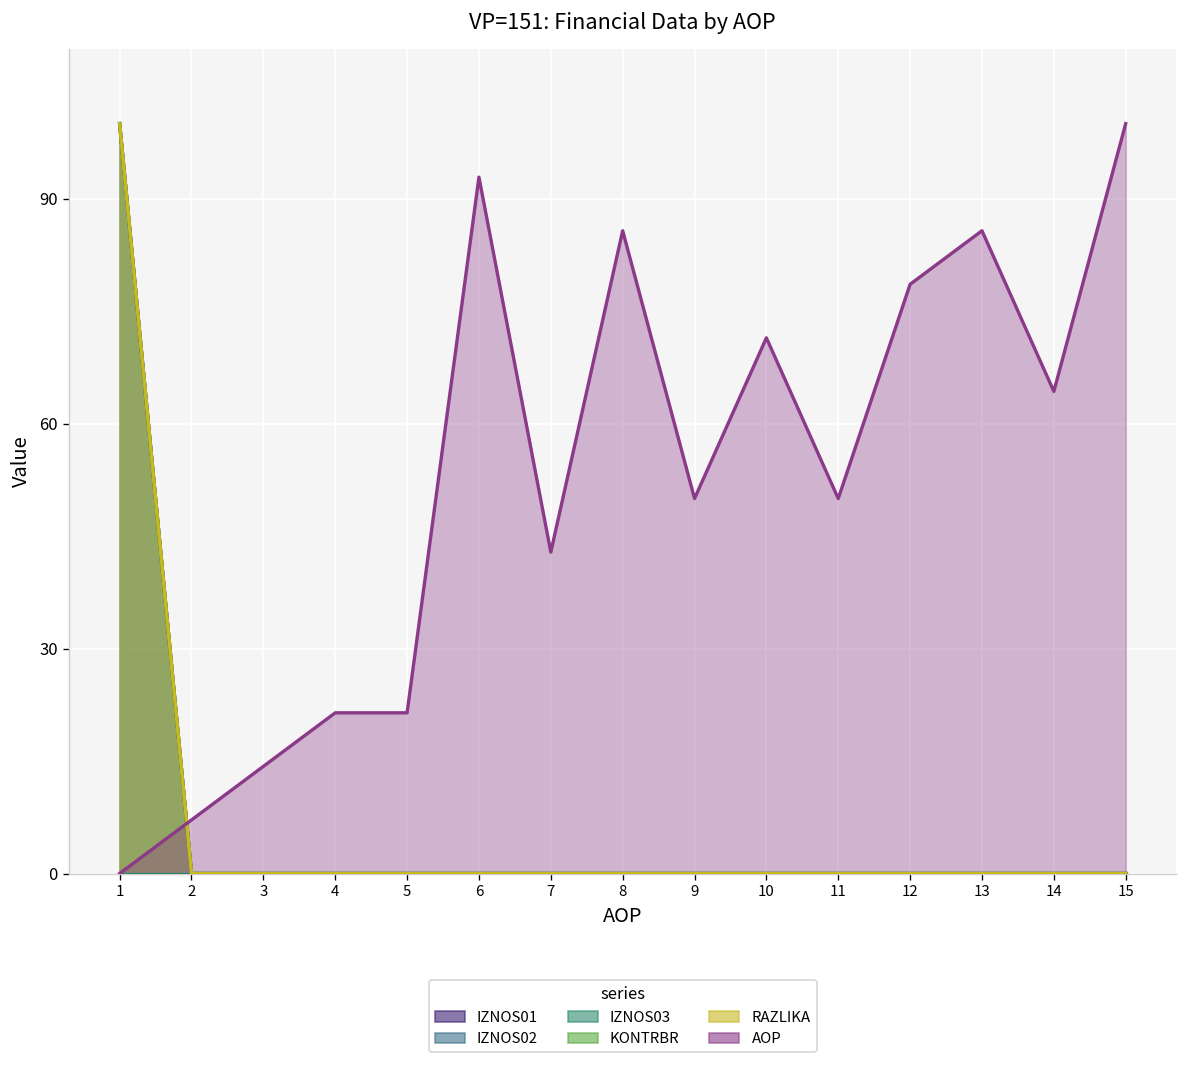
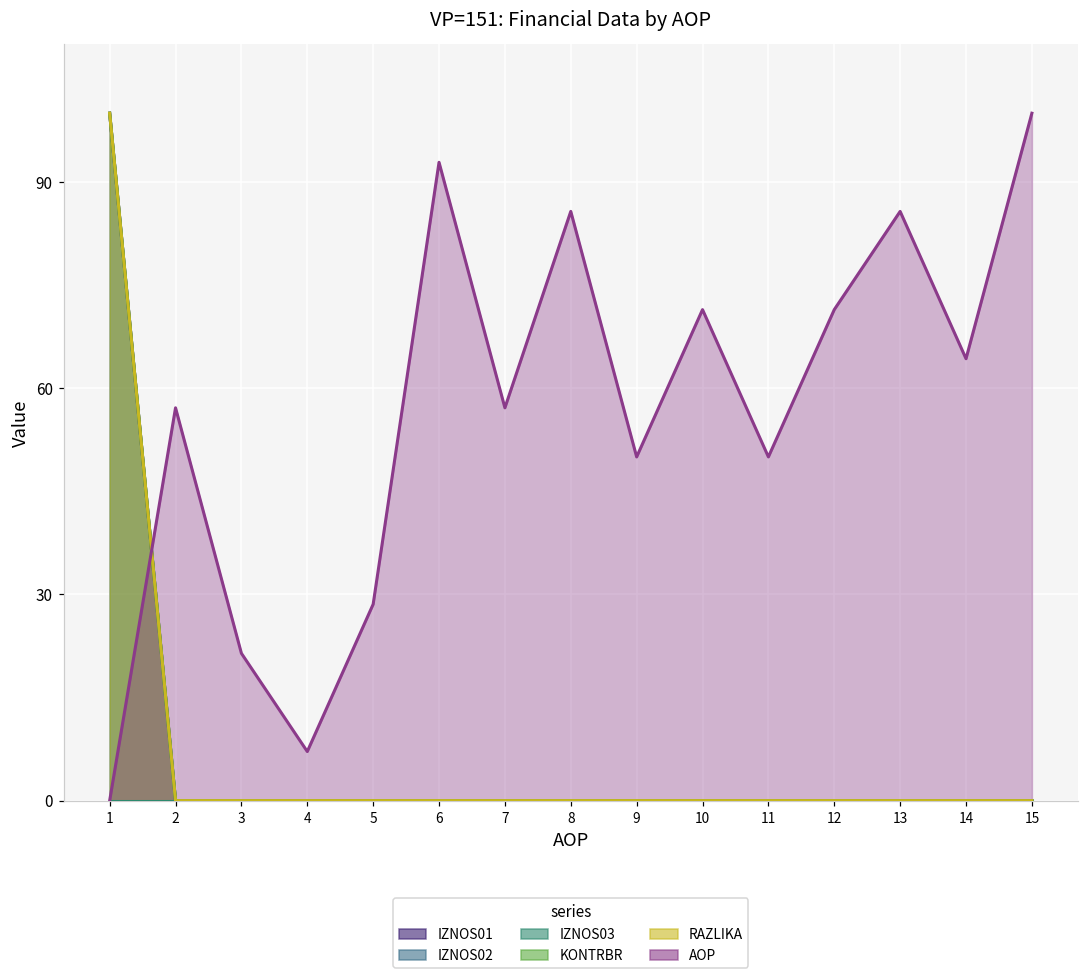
AOP, 2: 7 -> 57
AOP, 3: 14 -> 21
AOP, 4: 21 -> 7
AOP, 5: 21 -> 29
AOP, 7: 43 -> 57
AOP, 12: 79 -> 71
